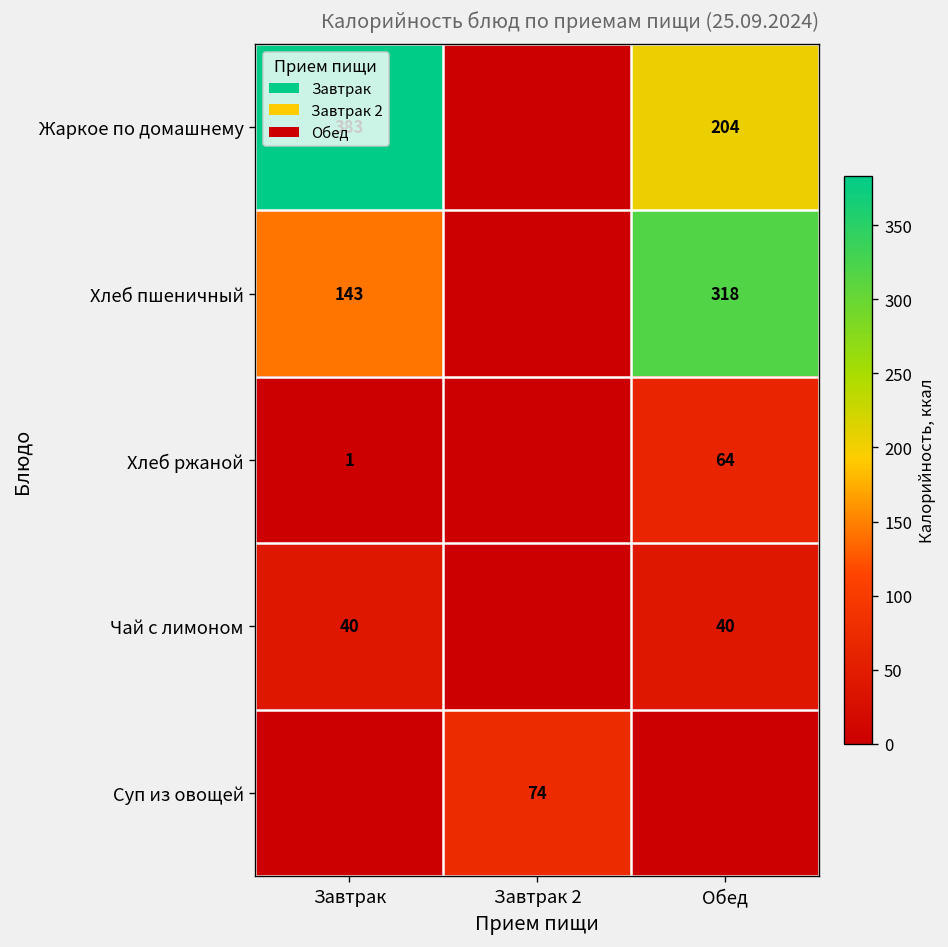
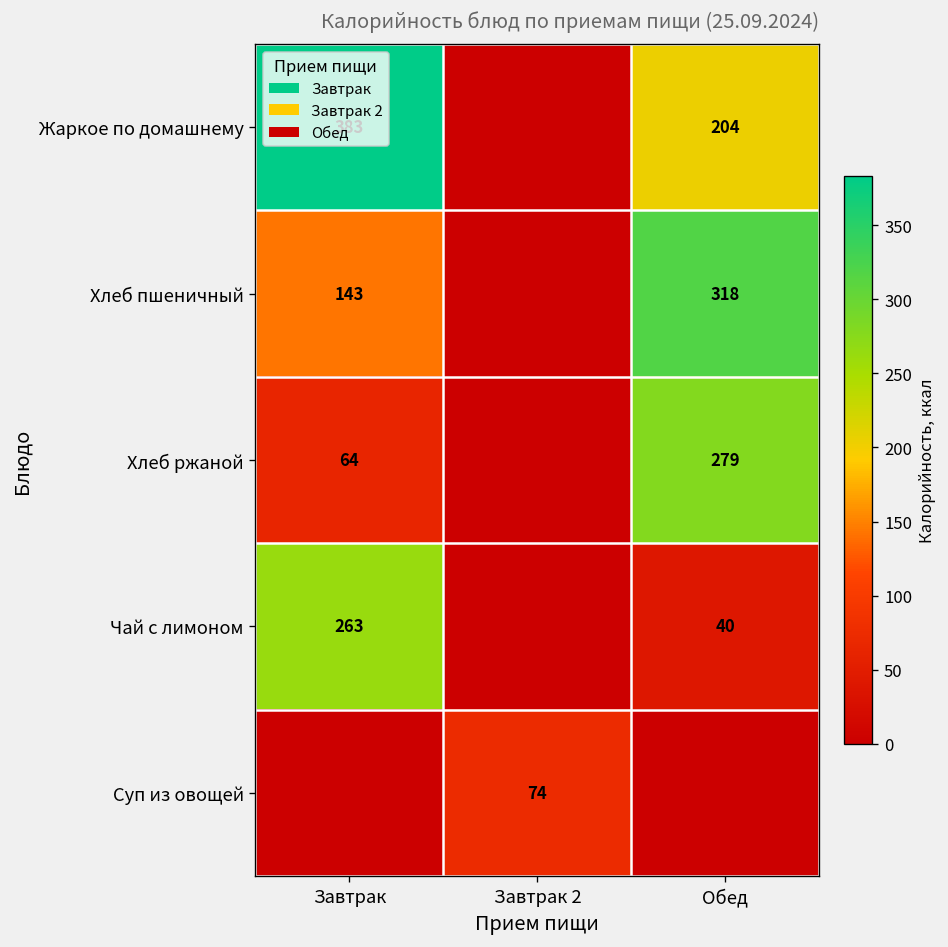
Хлеб ржаной, Завтрак: 1 -> 64
Хлеб ржаной, Обед: 64 -> 279
Чай с лимоном, Завтрак: 40 -> 263
